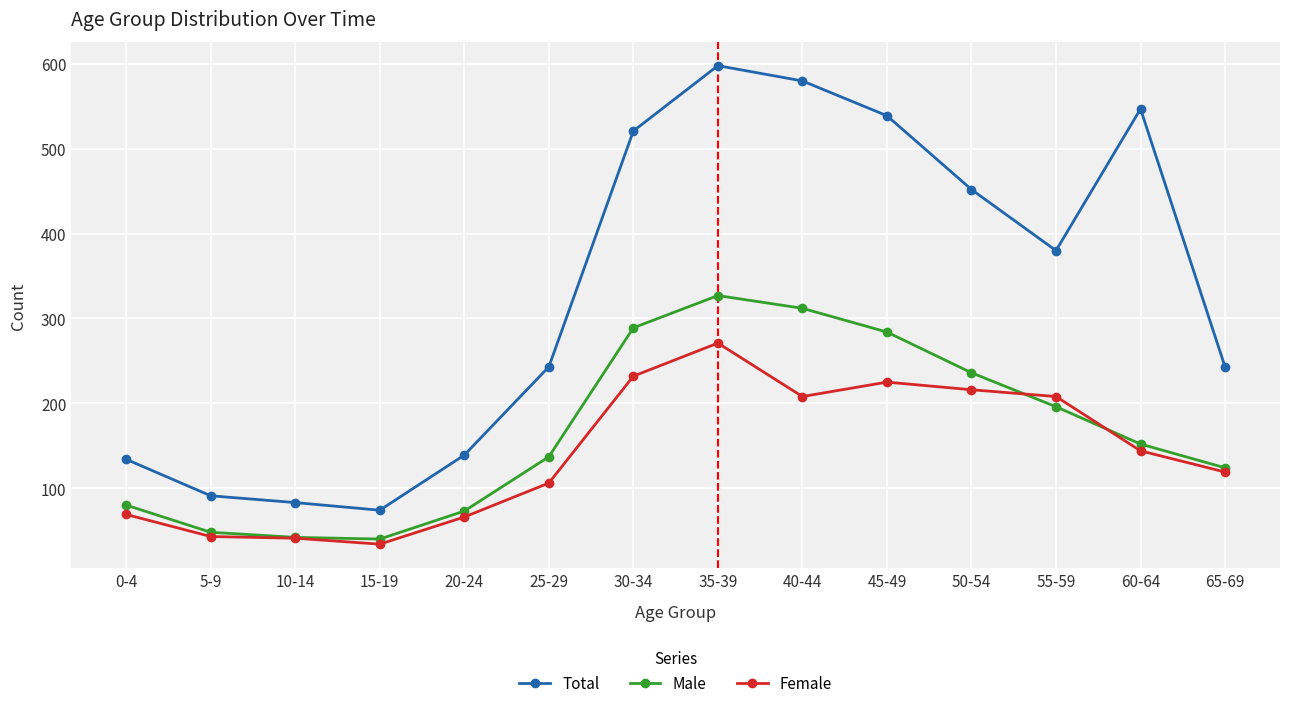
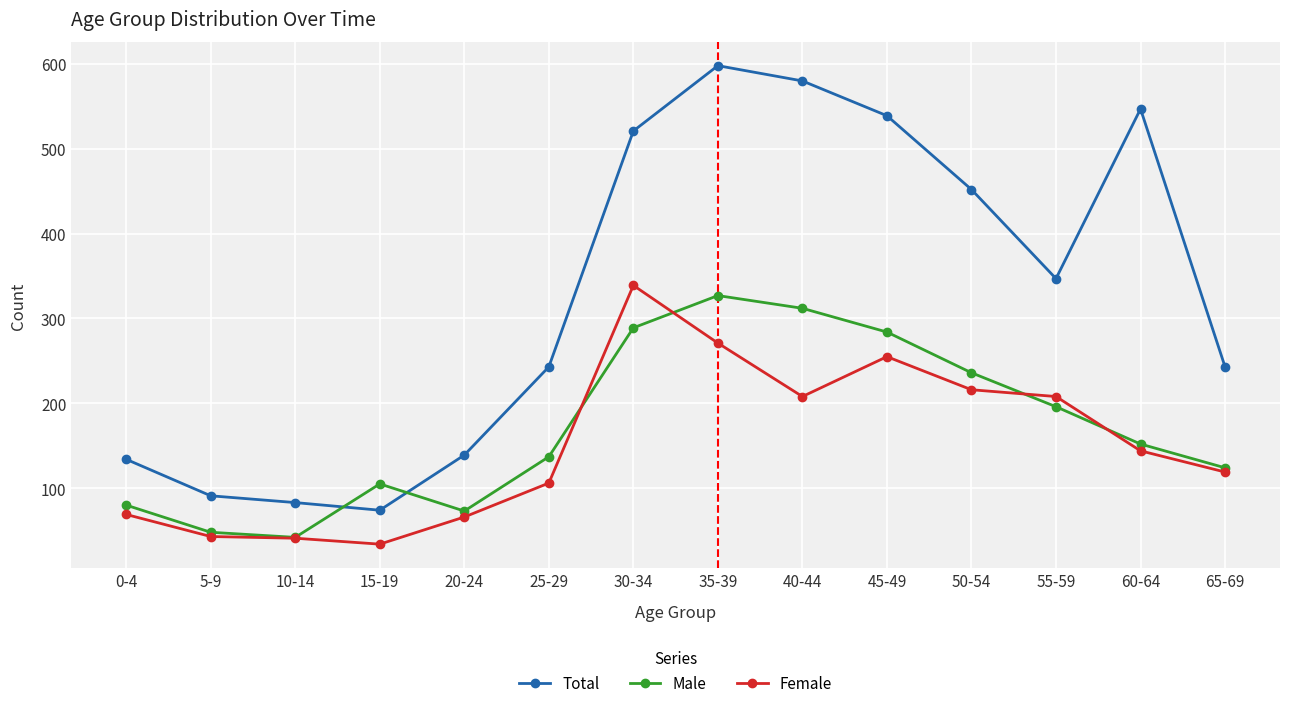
Male, 15-19: 40 -> 110
Female, 30-34: 230 -> 340
Female, 45-49: 230 -> 260
Total, 55-59: 380 -> 350
